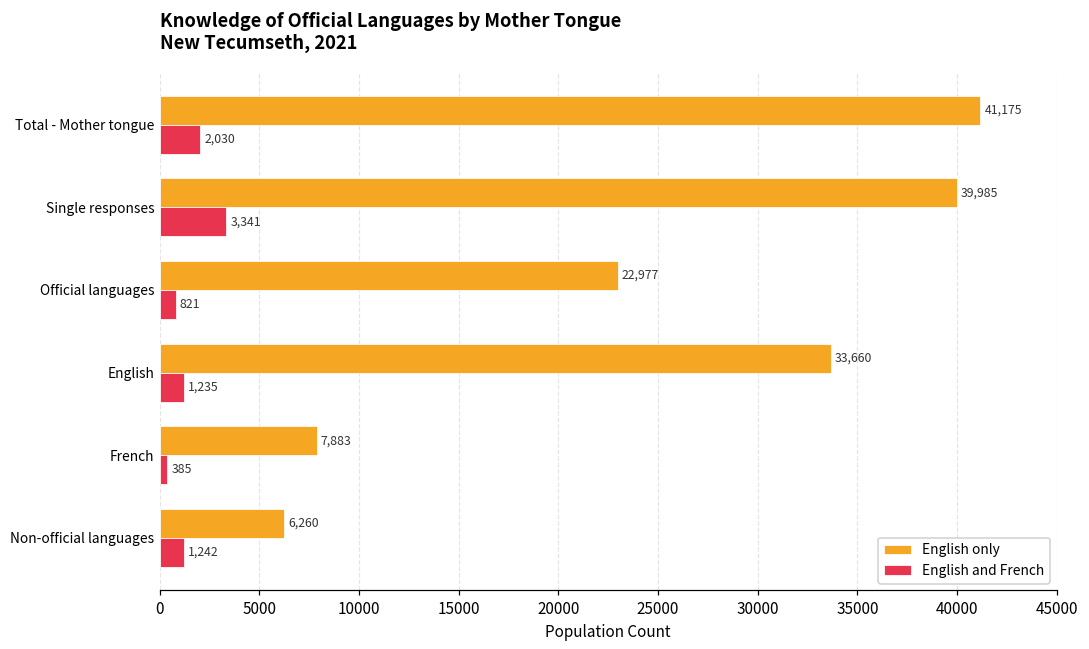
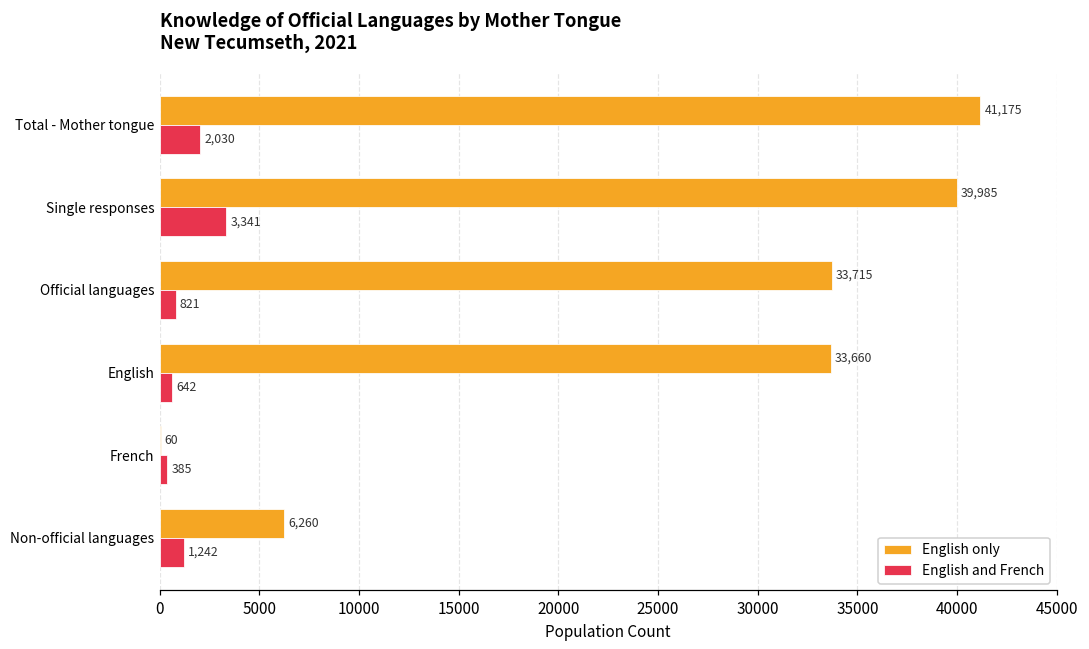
English only, Official languages: 22,977 -> 33,715
English and French, English: 1,235 -> 642
English only, French: 7,883 -> 60
